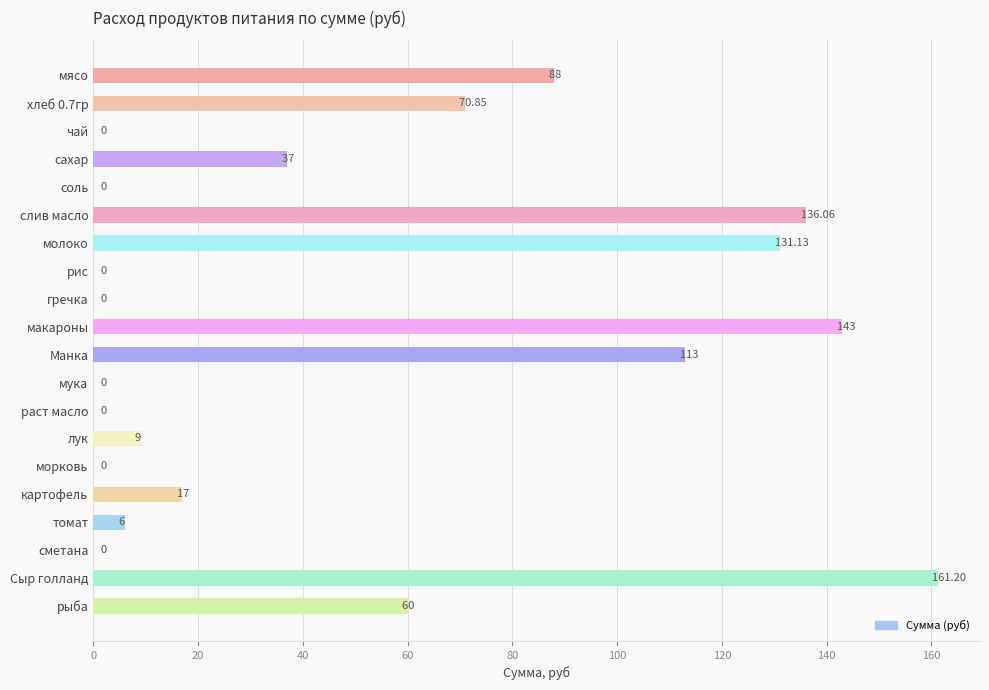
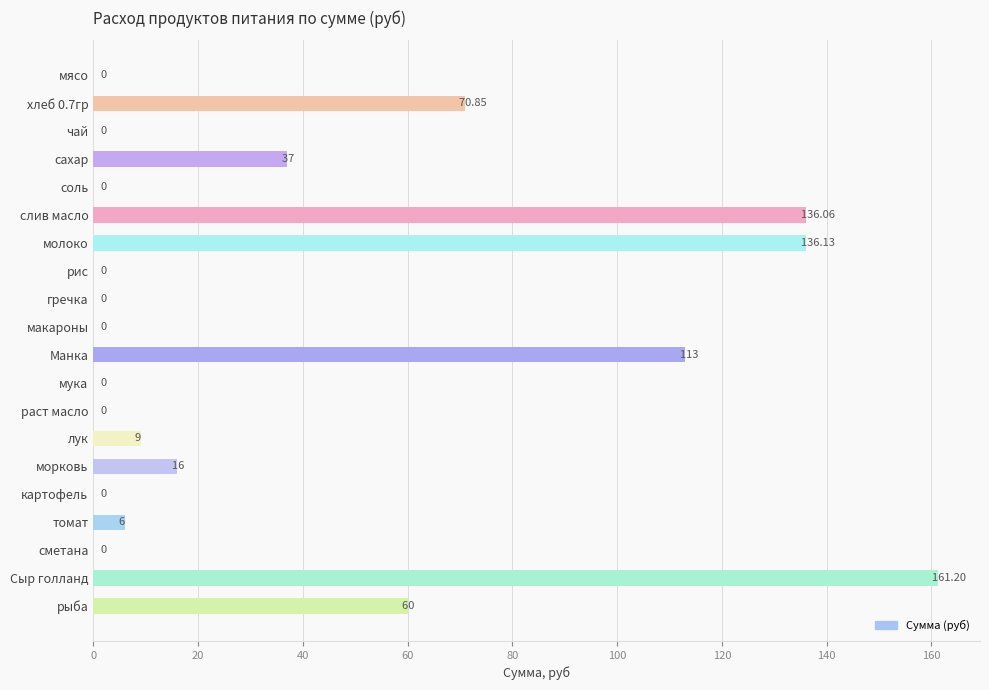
мясо: 88 -> 0
молоко: 131.13 -> 136.13
макароны: 143 -> 0
морковь: 0 -> 16
картофель: 17 -> 0
